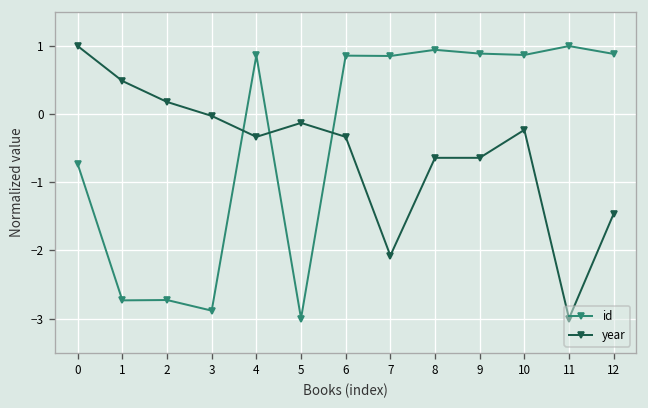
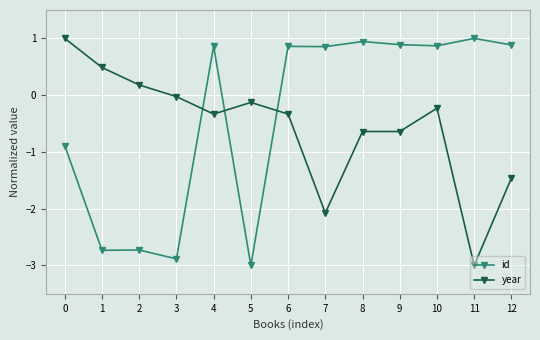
id, 0: -0.7 -> -0.9
